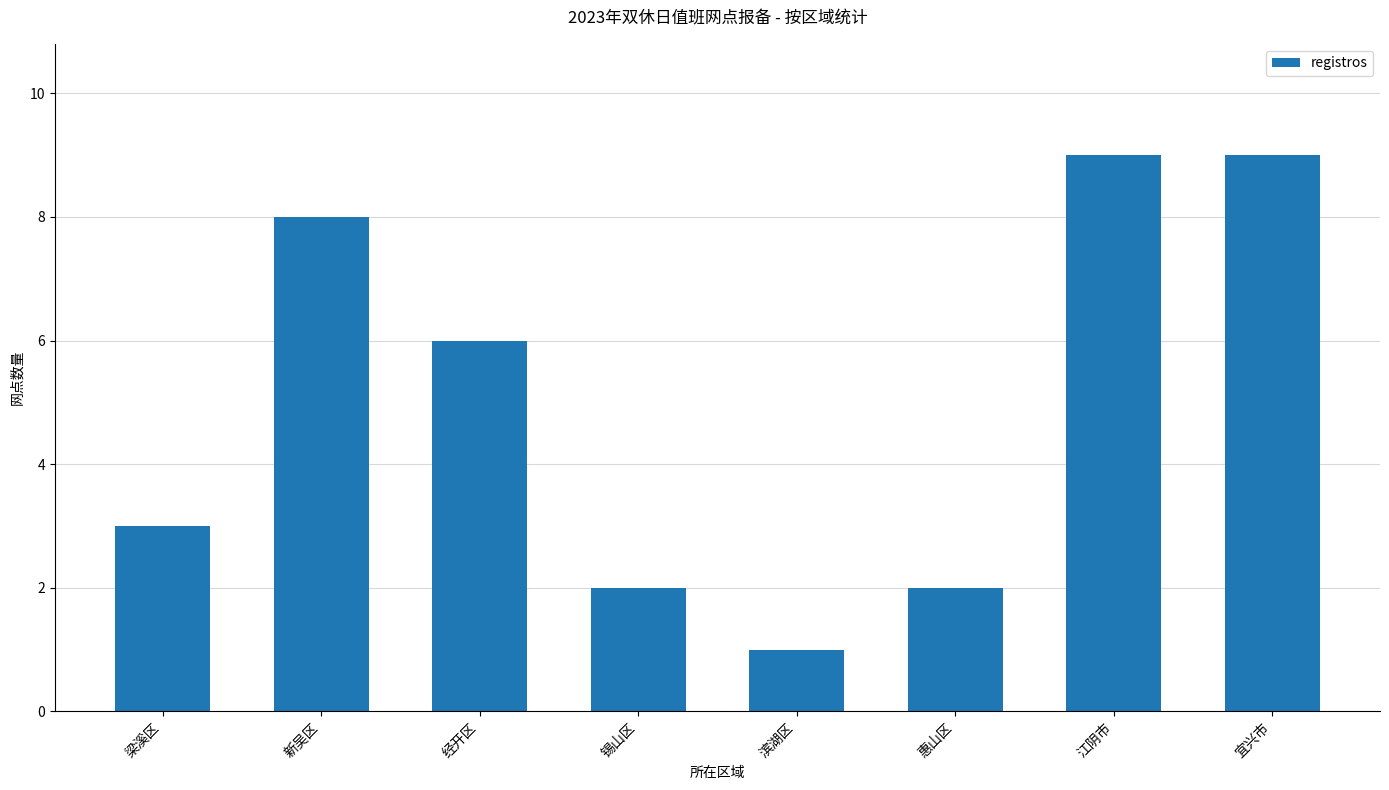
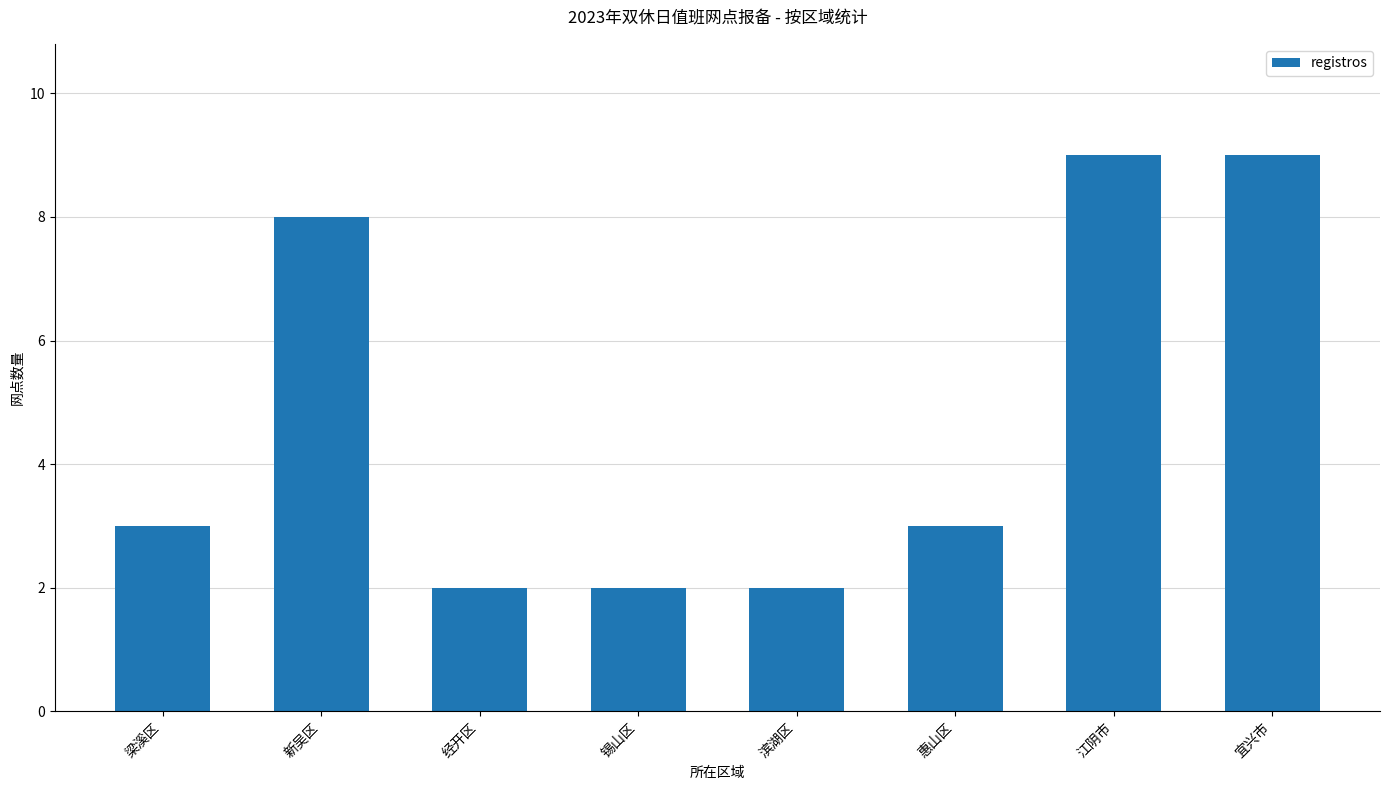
经开区: 6 -> 2
滨湖区: 1 -> 2
惠山区: 2 -> 3
